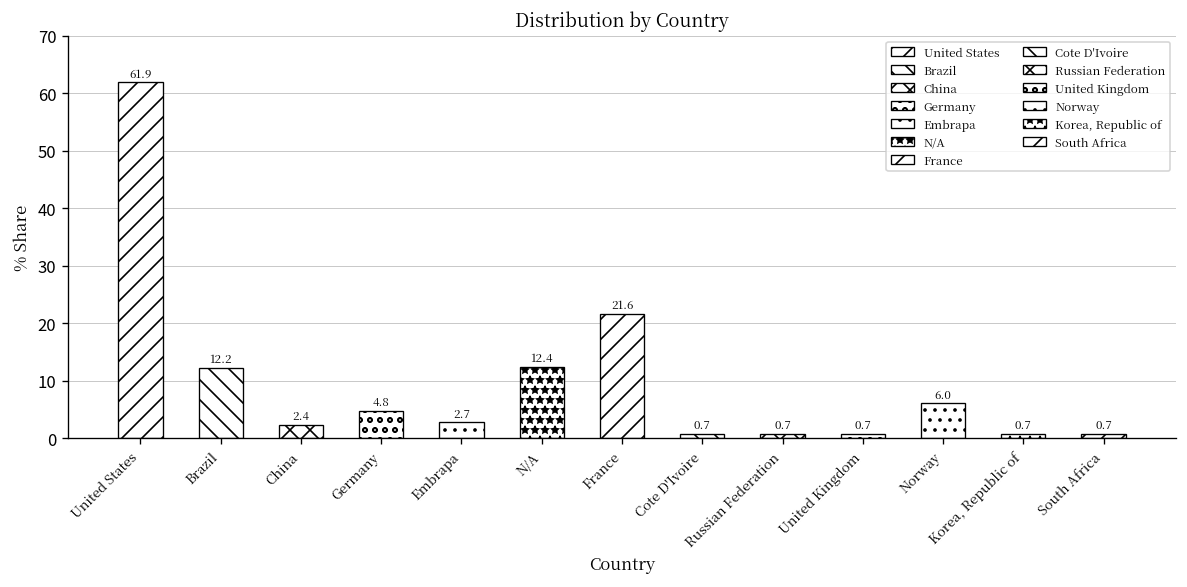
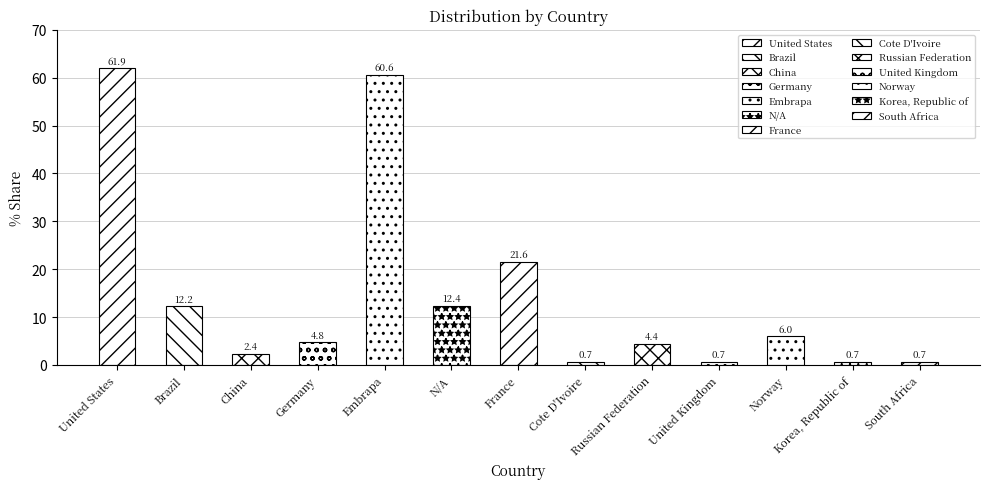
Embrapa: 2.7 -> 60.6
Russian Federation: 0.7 -> 4.4
